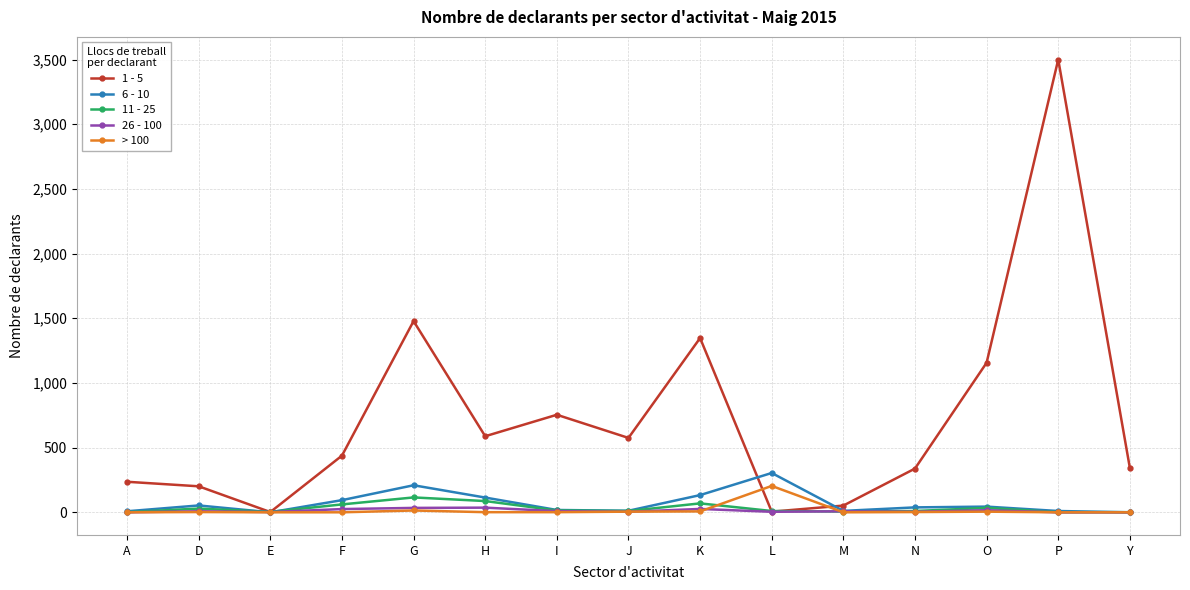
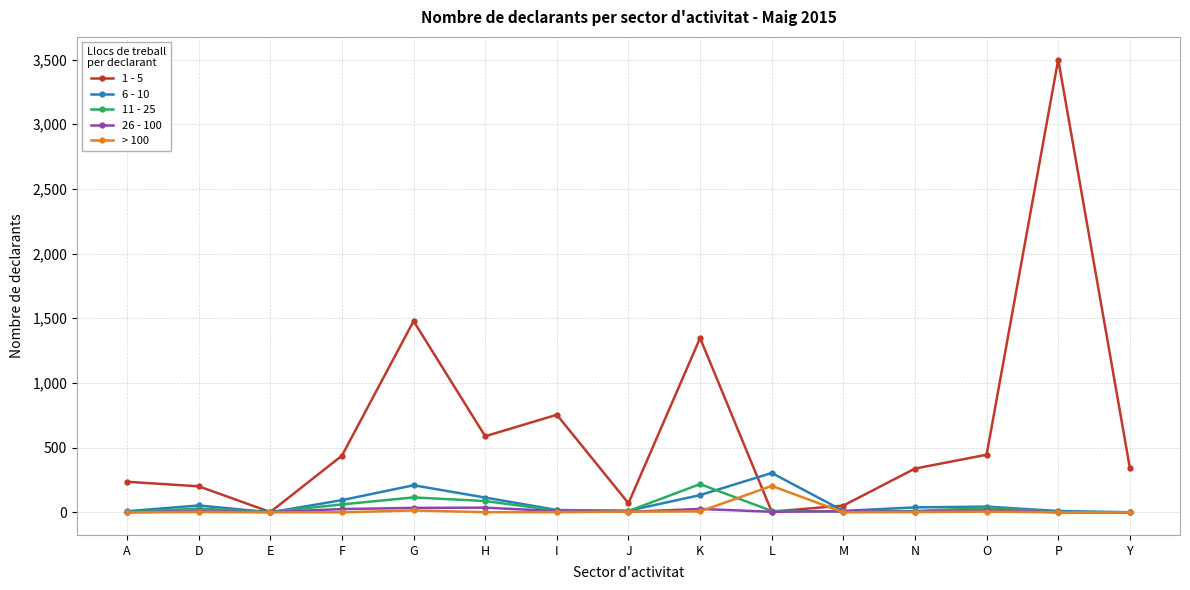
1 - 5, J: 580 -> 70
11 - 25, K: 70 -> 220
1 - 5, O: 1,160 -> 450
